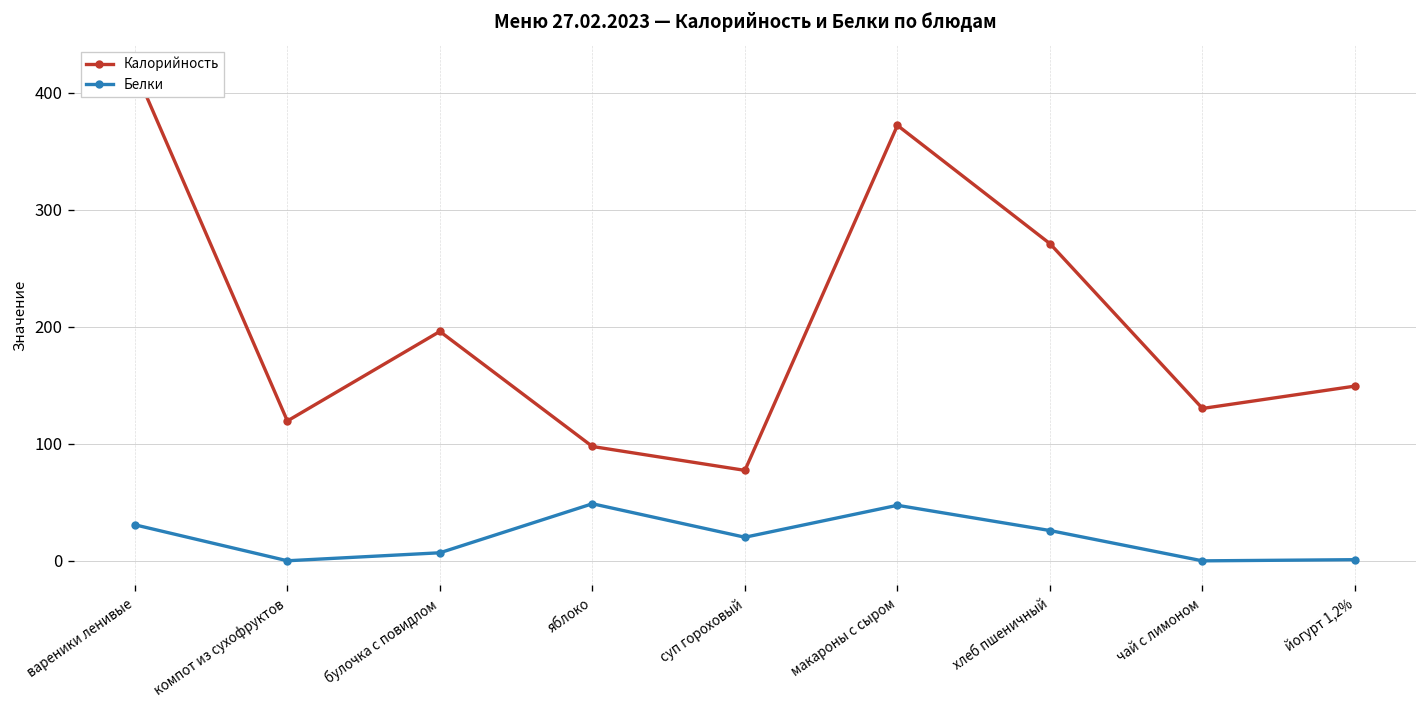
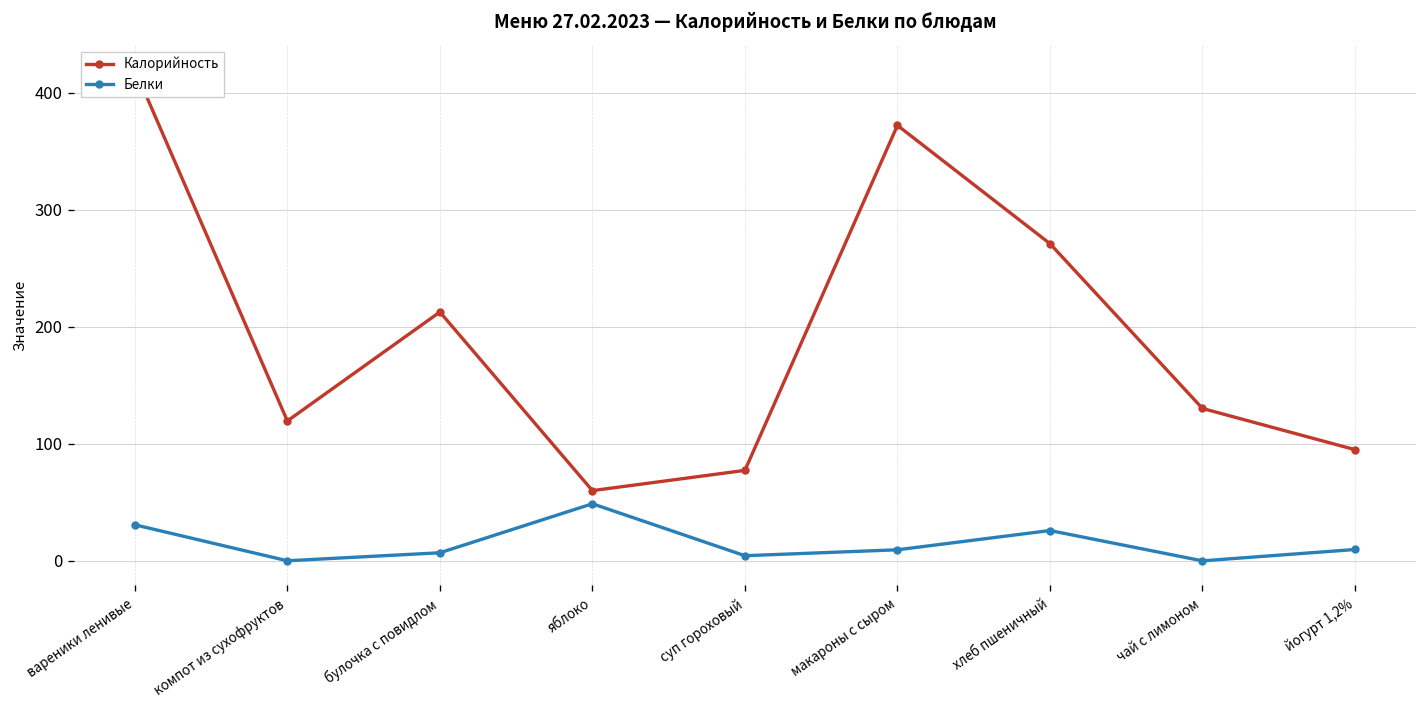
Калорийность, булочка с повидлом: 200 -> 210
Калорийность, яблоко: 100 -> 60
Белки, суп гороховый: 20 -> 0
Белки, макароны с сыром: 50 -> 10
Калорийность, йогурт 1,2%: 150 -> 100
Белки, йогурт 1,2%: 0 -> 10
